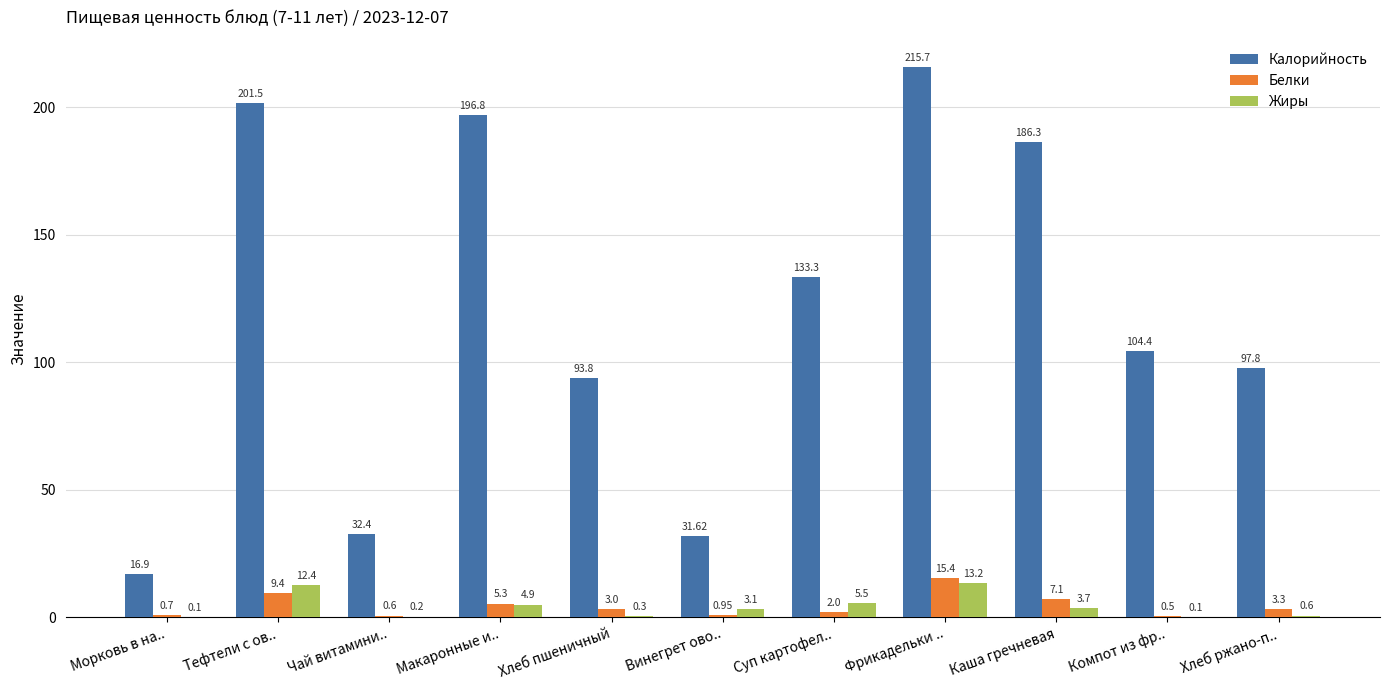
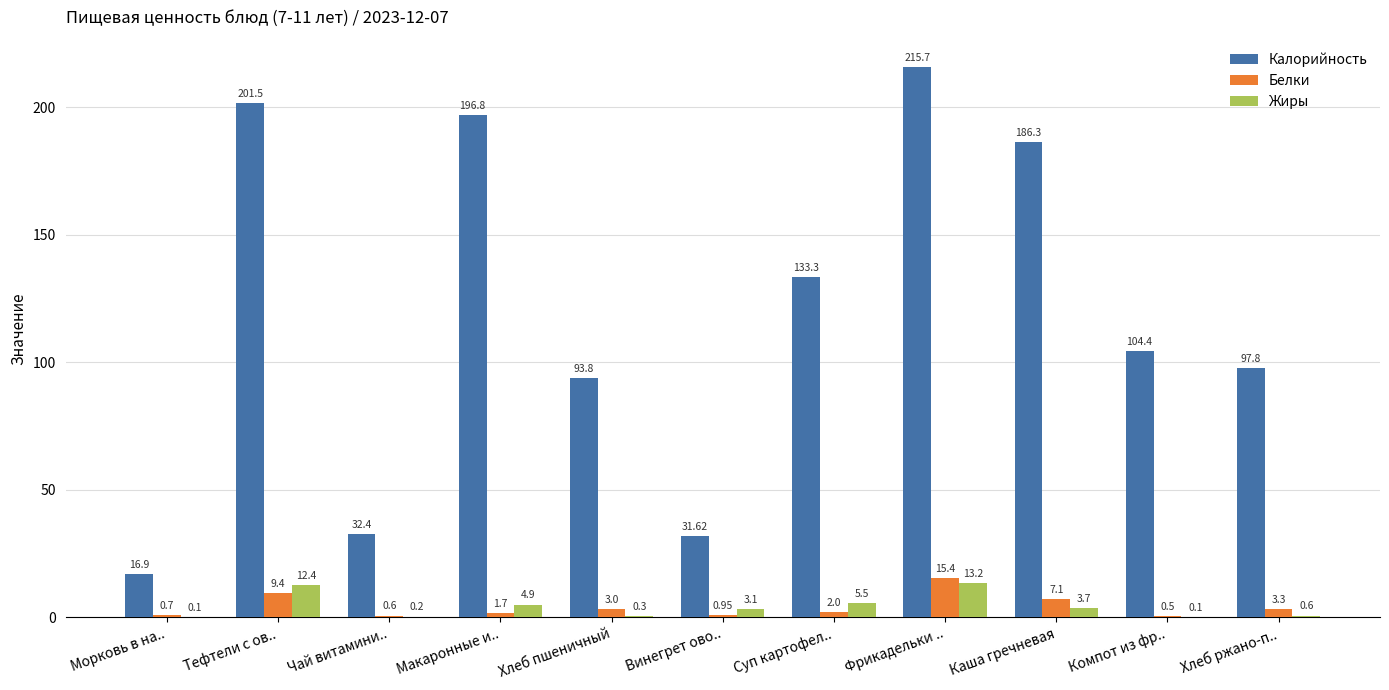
Белки, Макаронные и..: 5.3 -> 1.7
